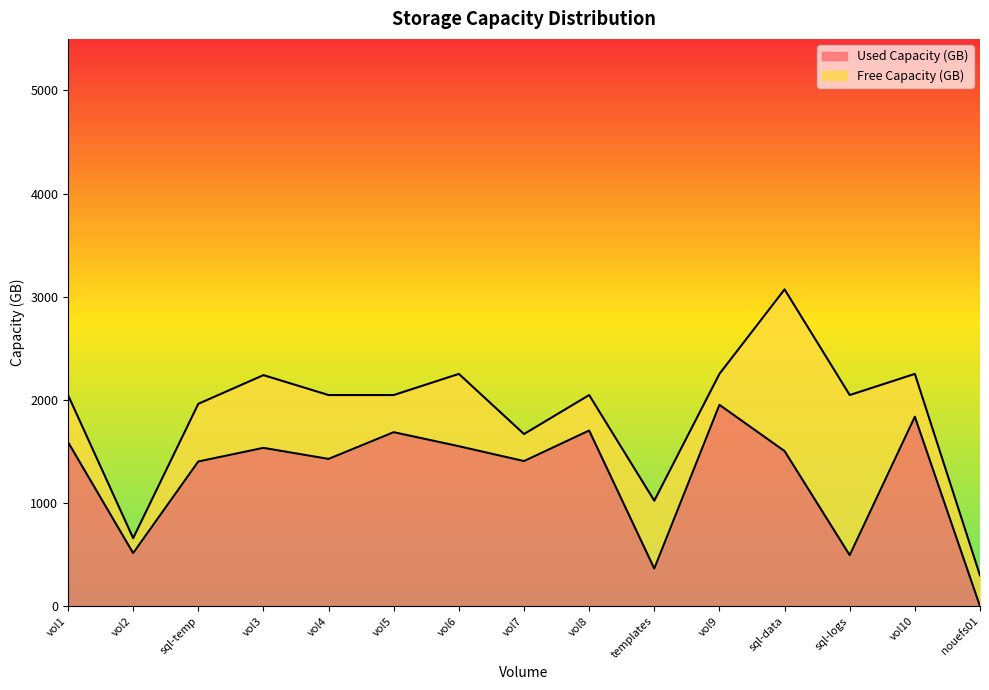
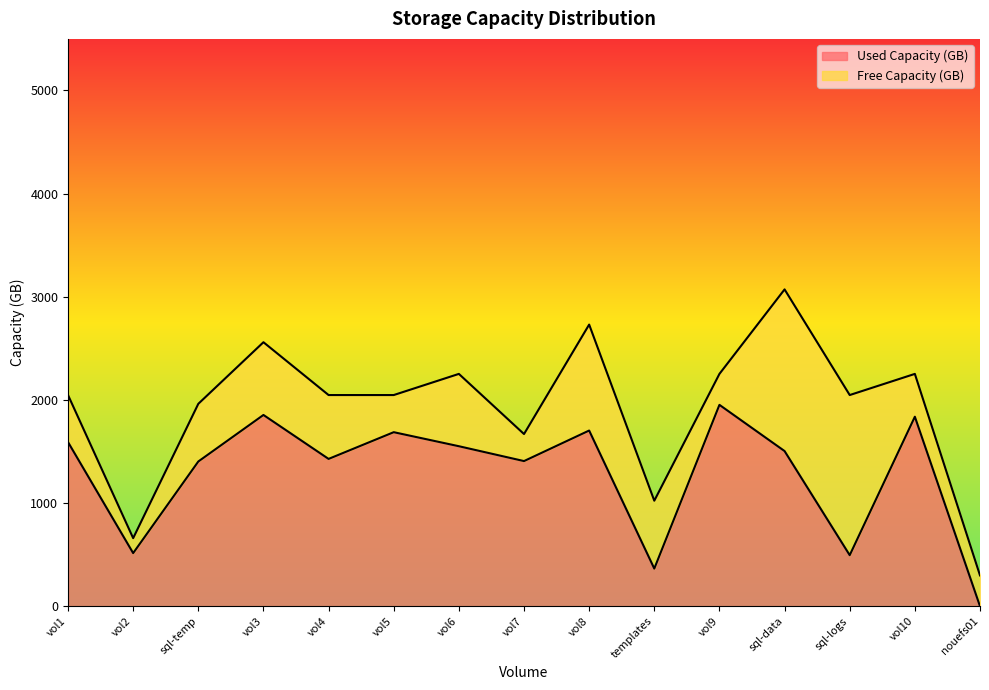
Used Capacity (GB), vol3: 1540 -> 1860
Free Capacity (GB), vol8: 340 -> 1030
